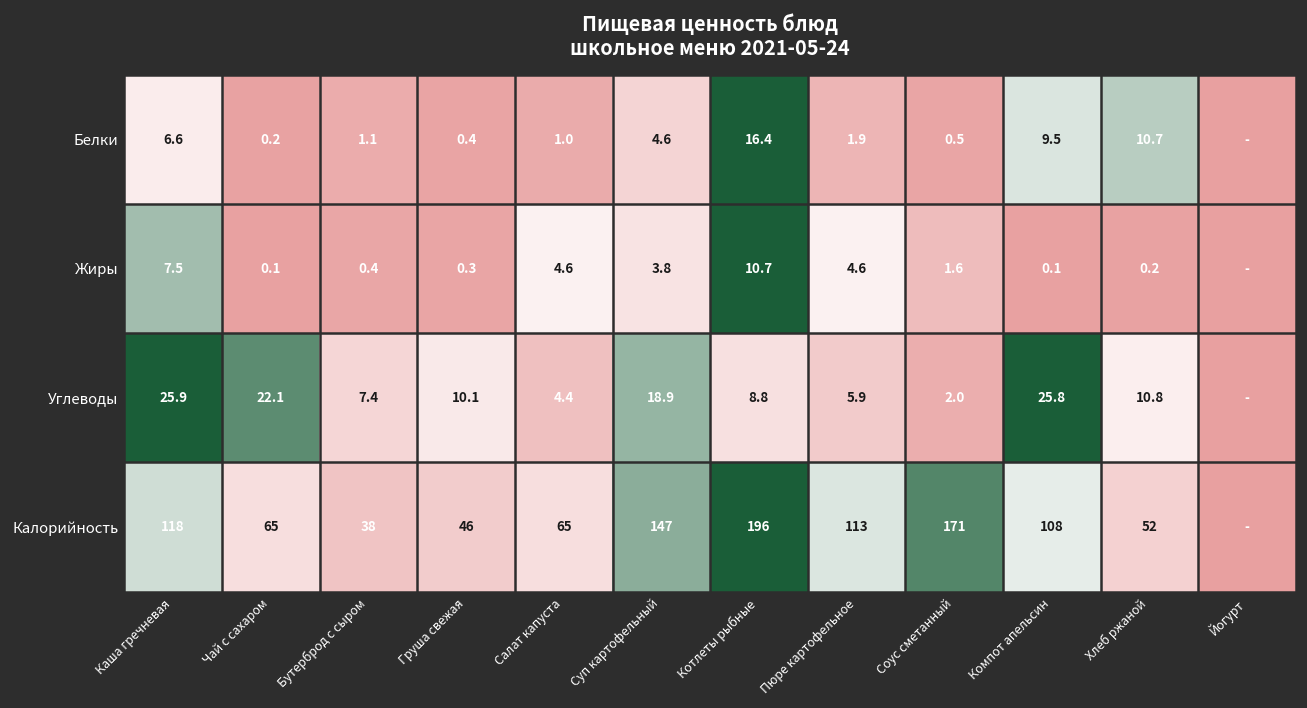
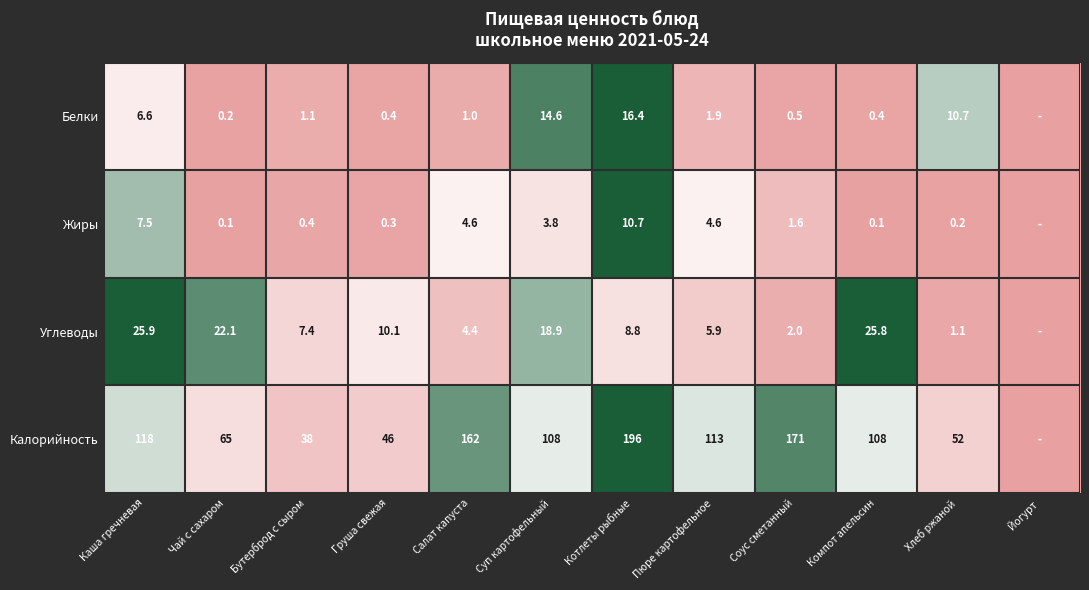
Белки, Суп картофельный: 4.6 -> 14.6
Белки, Компот апельсин: 9.5 -> 0.4
Углеводы, Хлеб ржаной: 10.8 -> 1.1
Калорийность, Салат капуста: 65 -> 162
Калорийность, Суп картофельный: 147 -> 108
